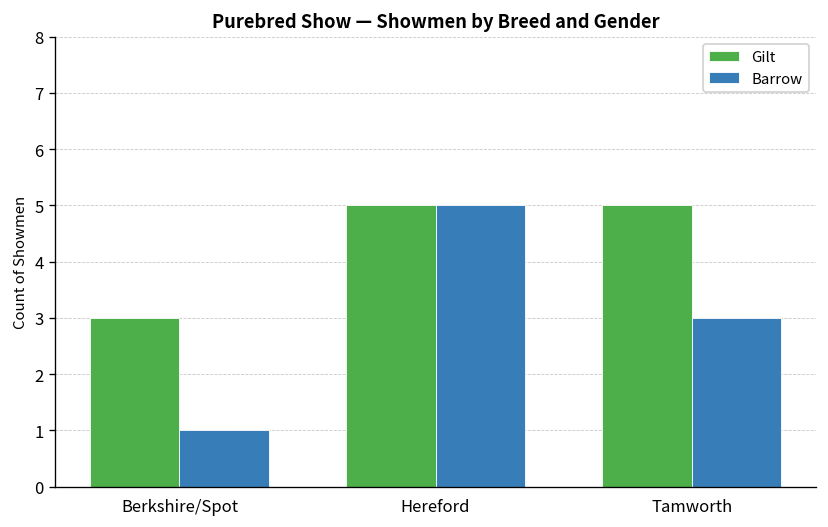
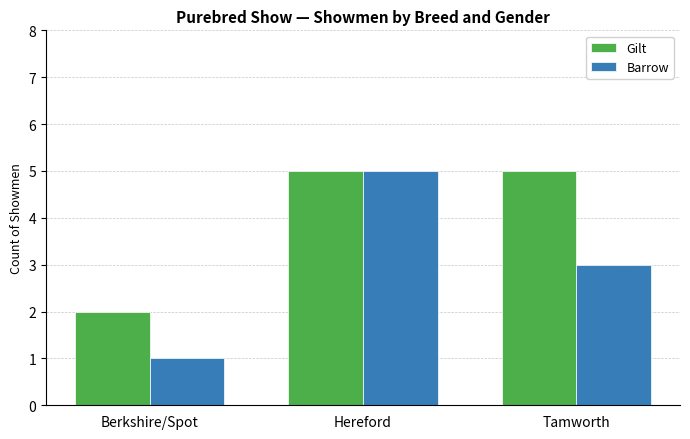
Gilt, Berkshire/Spot: 3 -> 2
